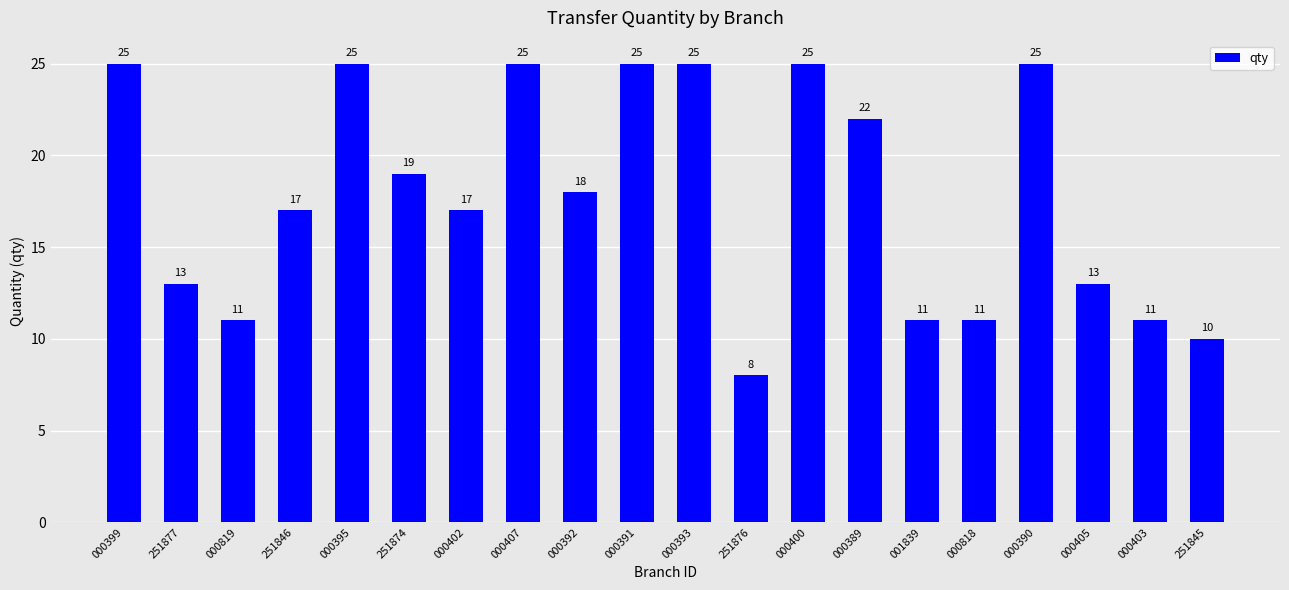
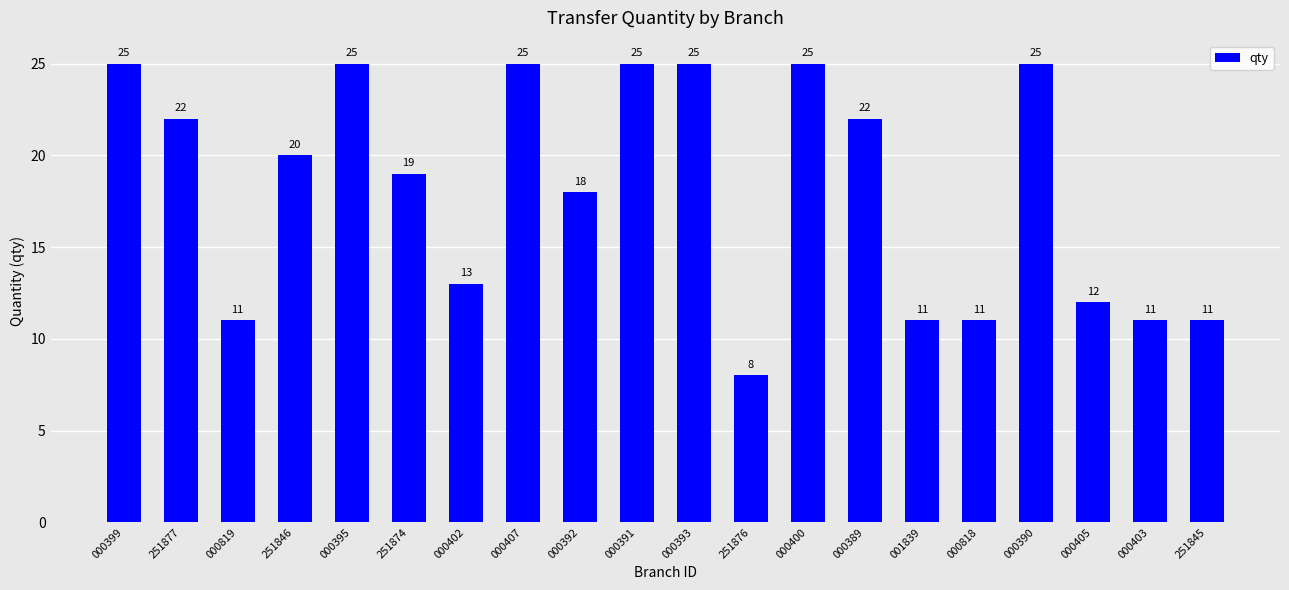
251877: 13 -> 22
251846: 17 -> 20
000402: 17 -> 13
000405: 13 -> 12
251845: 10 -> 11
